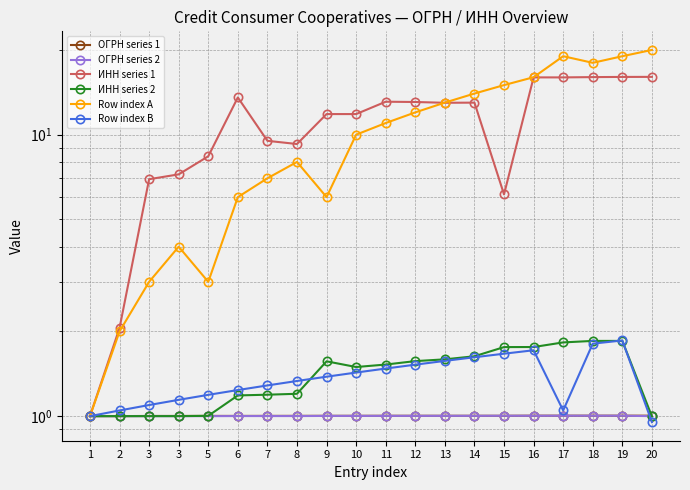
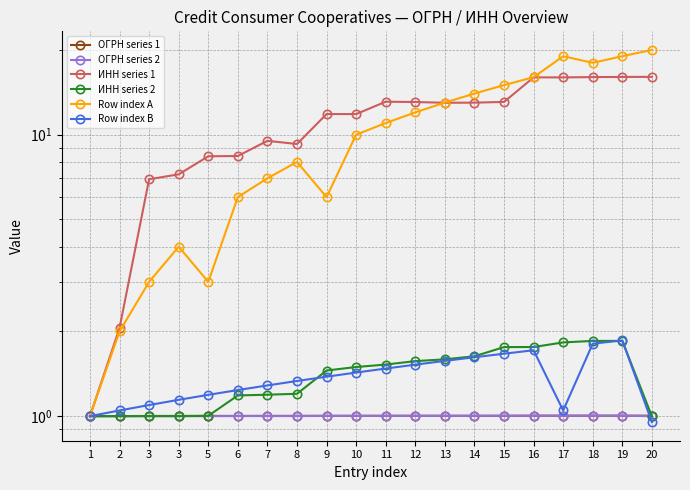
ИНН series 1, 6: 14 -> 8.4
ИНН series 2, 9: 1.6 -> 1.5
ИНН series 1, 15: 6.1 -> 13
